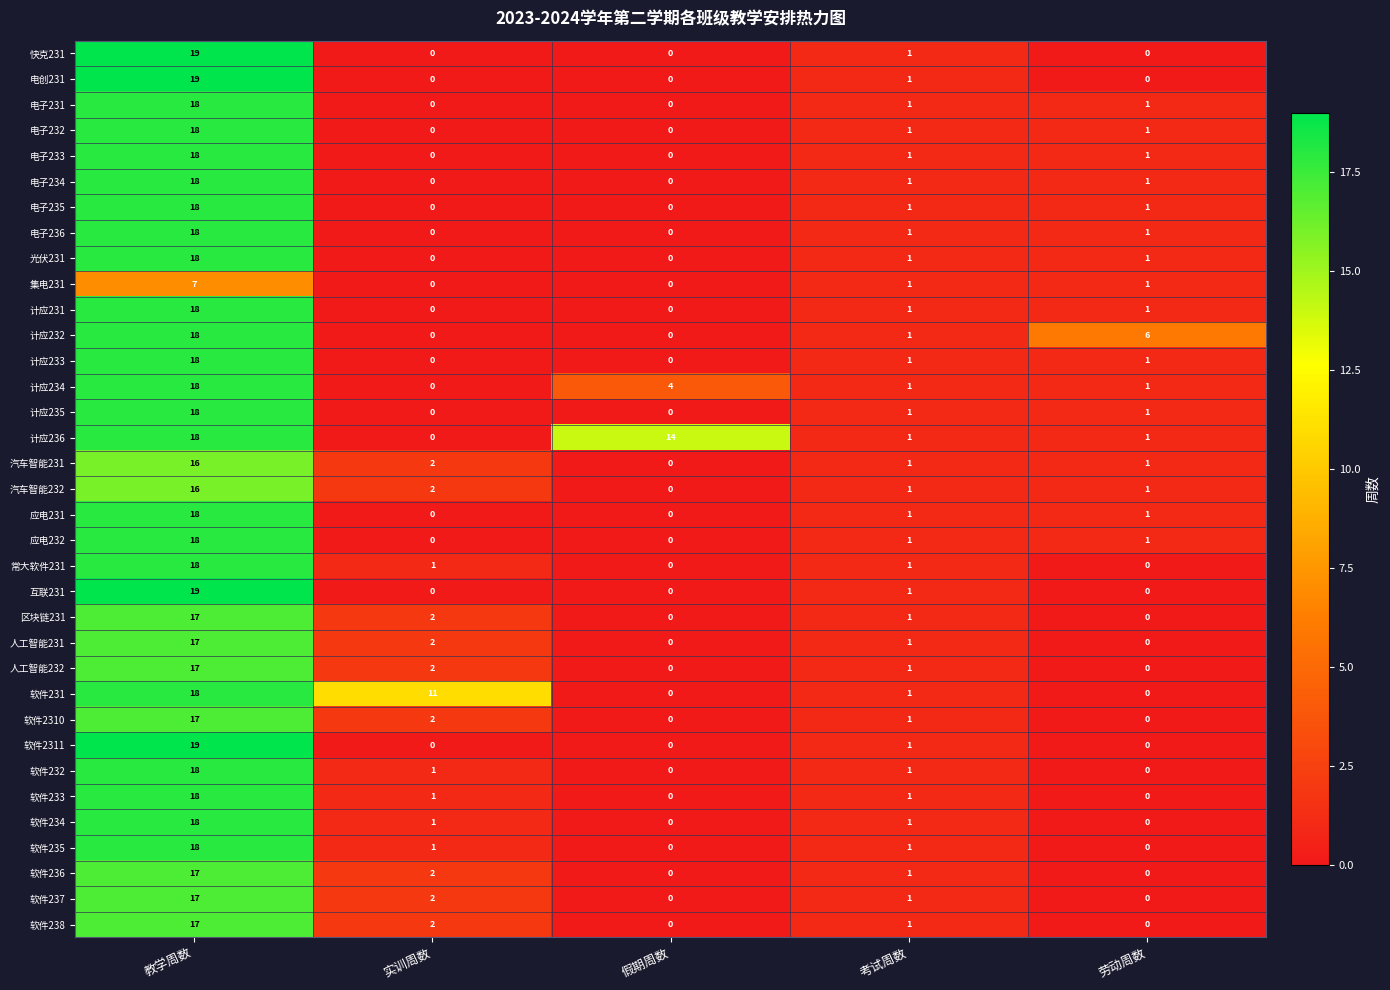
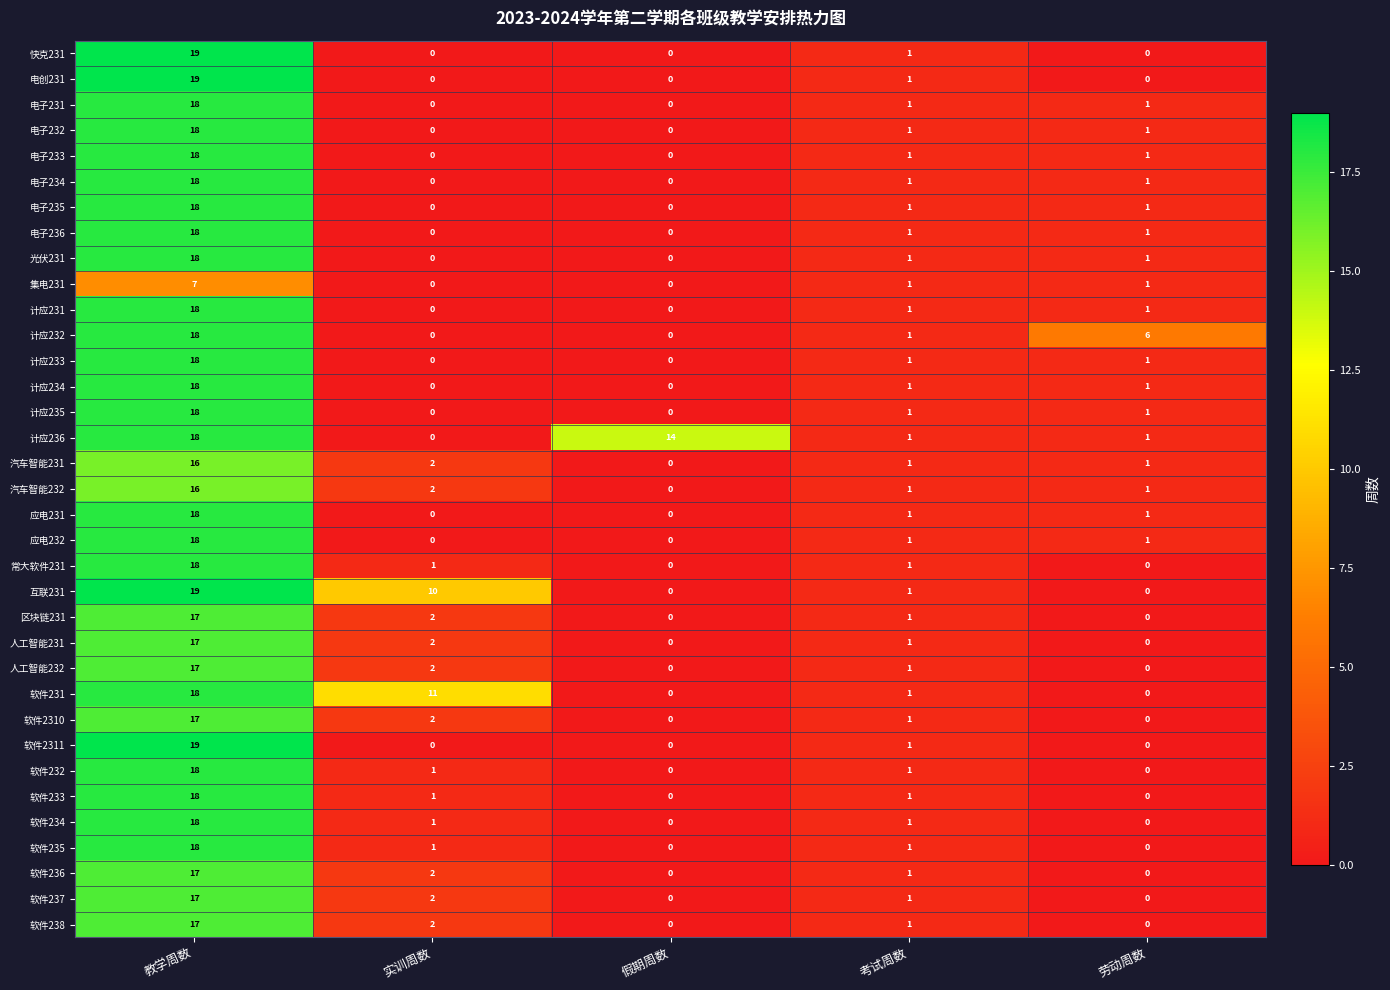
计应234, 假期周数: 4 -> 0
互联231, 实训周数: 0 -> 10
